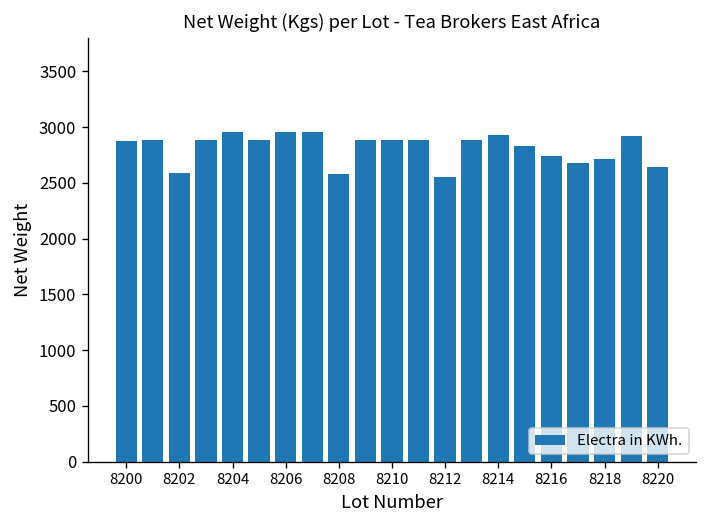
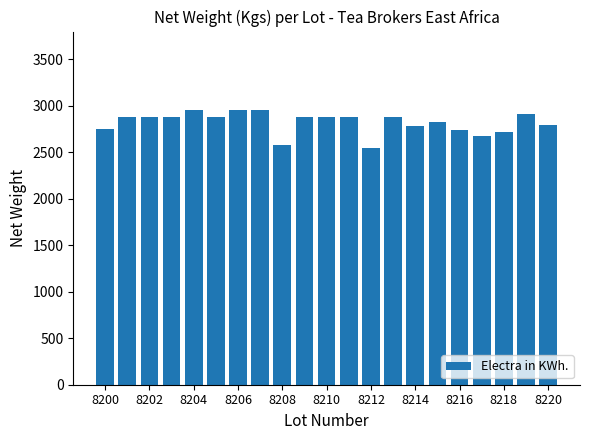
8200: 2900 -> 2700
8202: 2600 -> 2900
8214: 2900 -> 2800
8220: 2600 -> 2800
